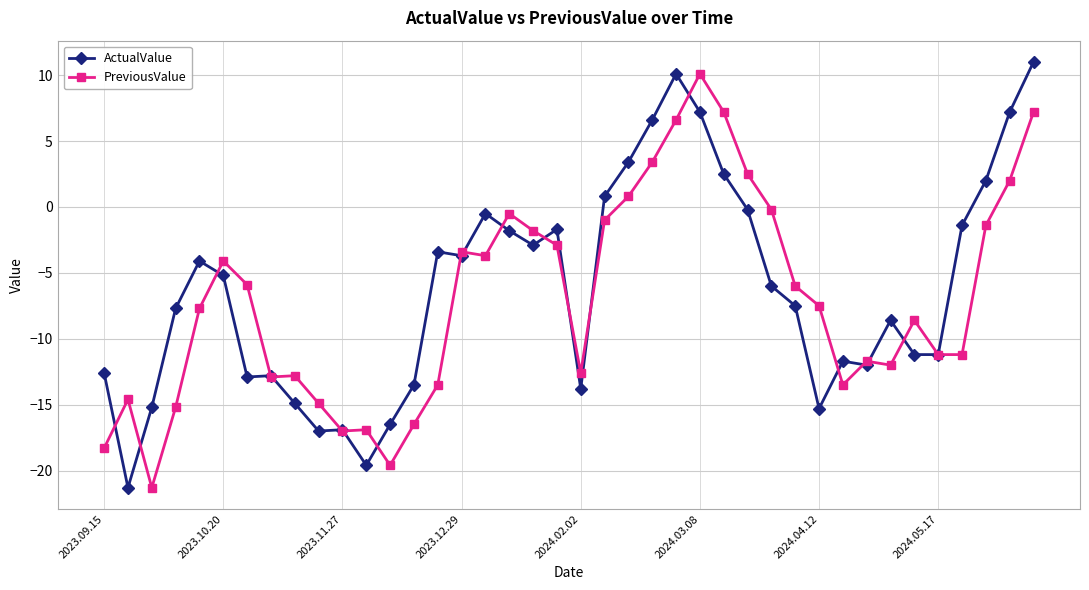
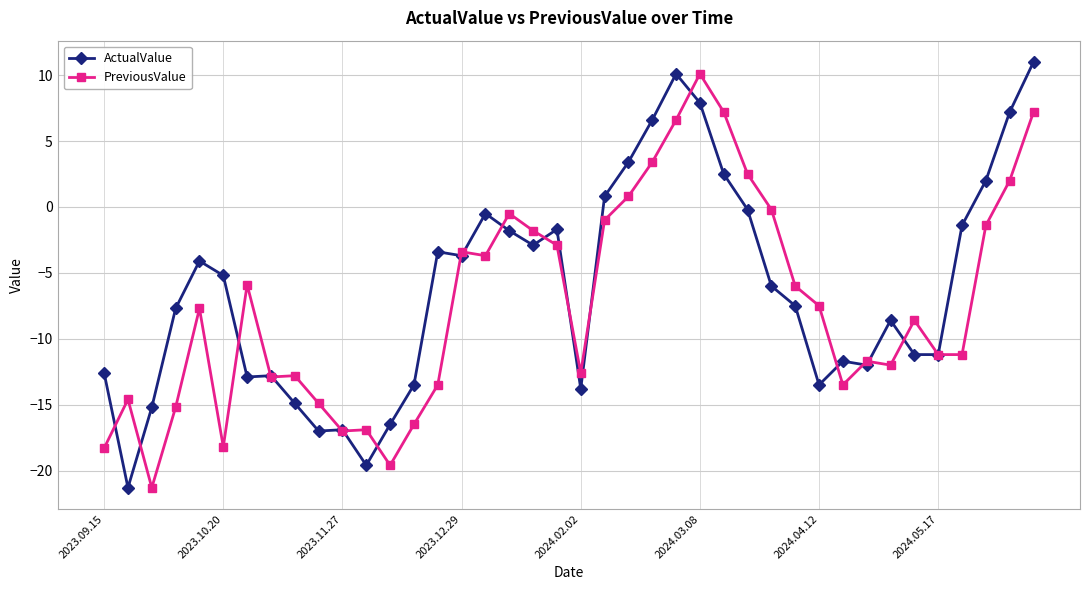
PreviousValue, 2023.10.20: -4.1 -> -18.2
ActualValue, 2024.03.08: 7.2 -> 7.9
ActualValue, 2024.04.12: -15.3 -> -13.5
